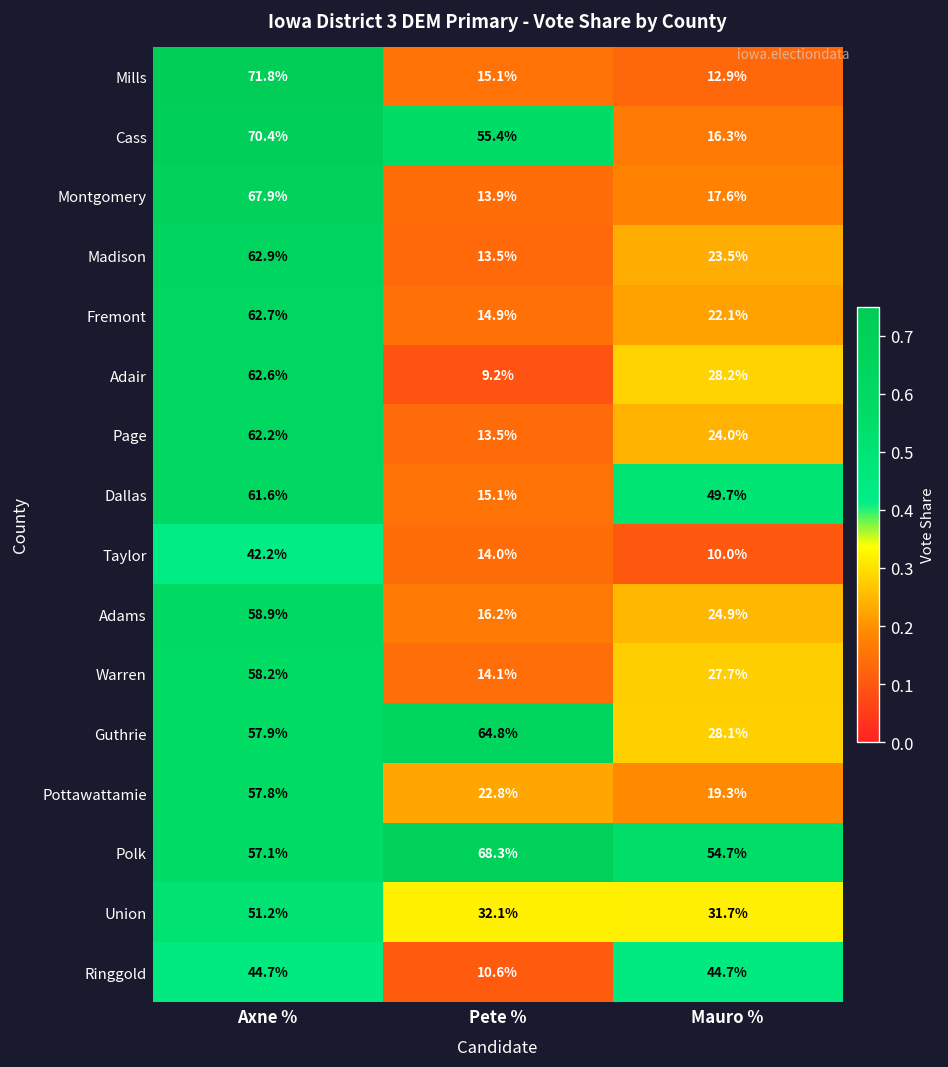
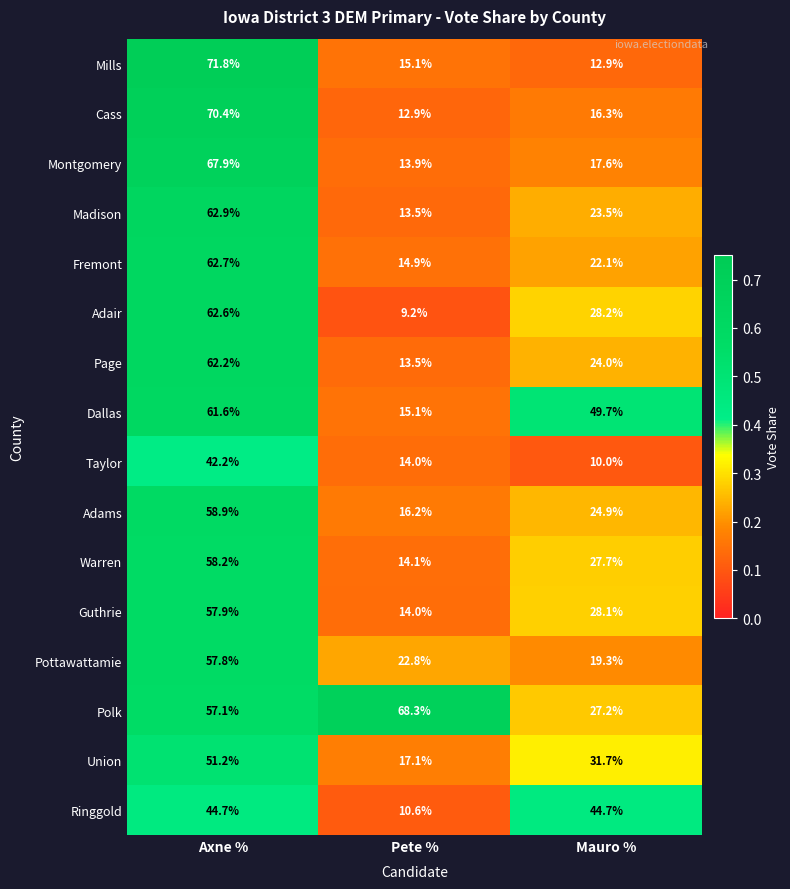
Cass, Pete %: 55.4% -> 12.9%
Guthrie, Pete %: 64.8% -> 14.0%
Polk, Mauro %: 54.7% -> 27.2%
Union, Pete %: 32.1% -> 17.1%
